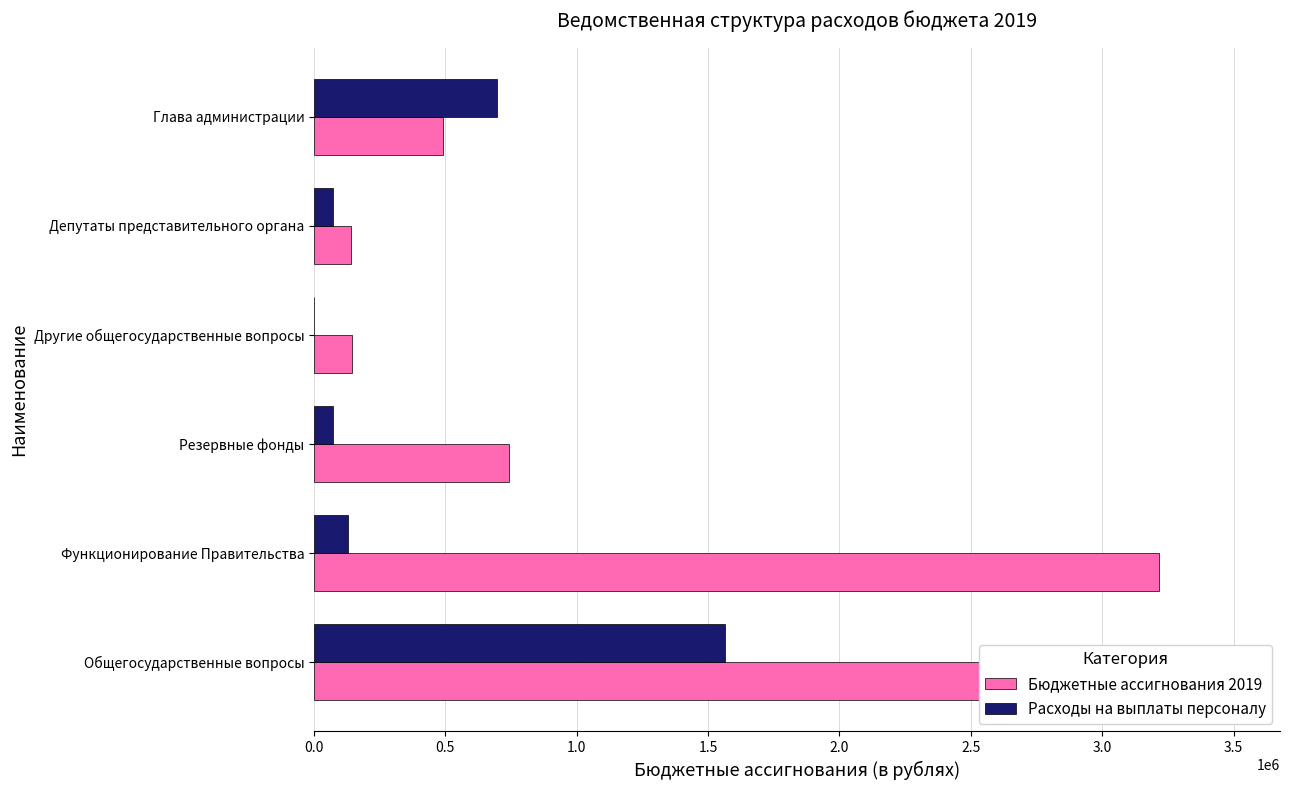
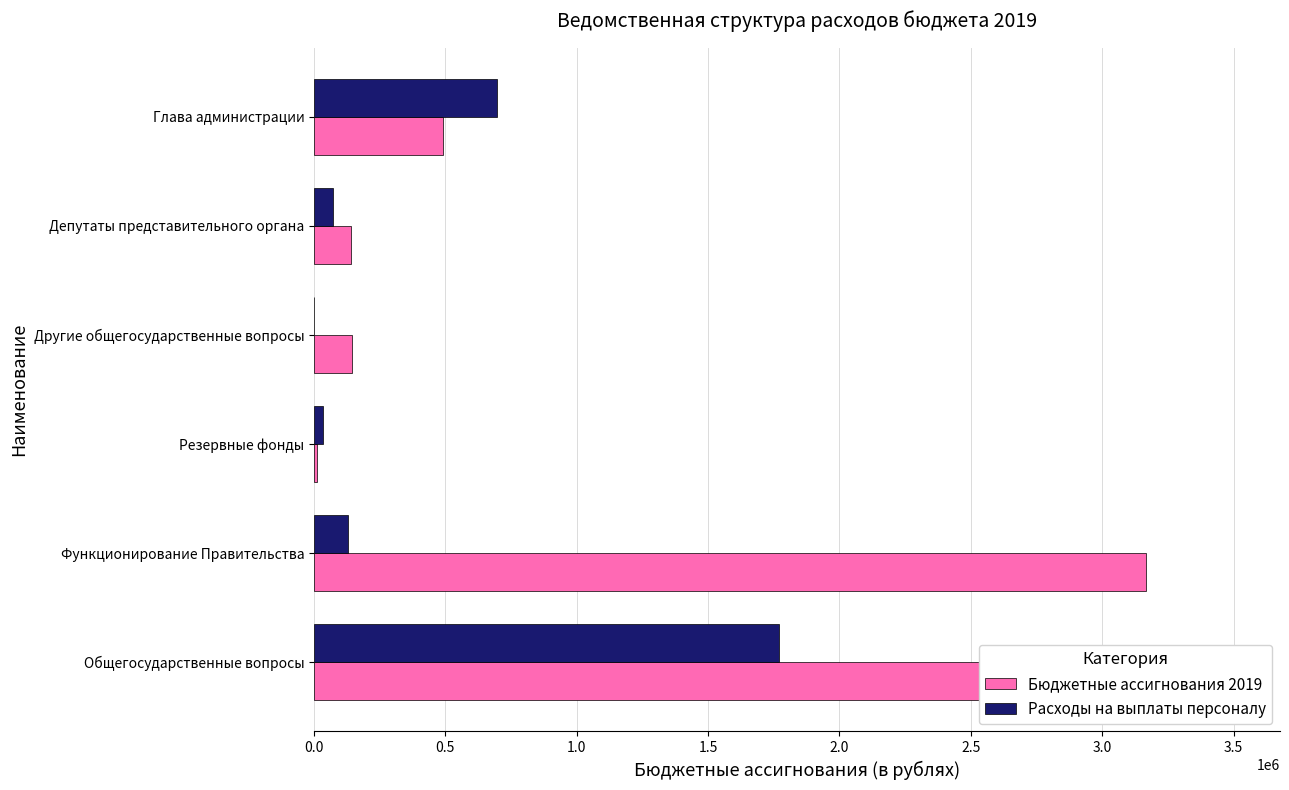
Расходы на выплаты персоналу, Резервные фонды: 70000 -> 40000
Бюджетные ассигнования 2019, Резервные фонды: 740000 -> 10000
Бюджетные ассигнования 2019, Функционирование Правительства: 3220000 -> 3170000
Расходы на выплаты персоналу, Общегосударственные вопросы: 1570000 -> 1770000
